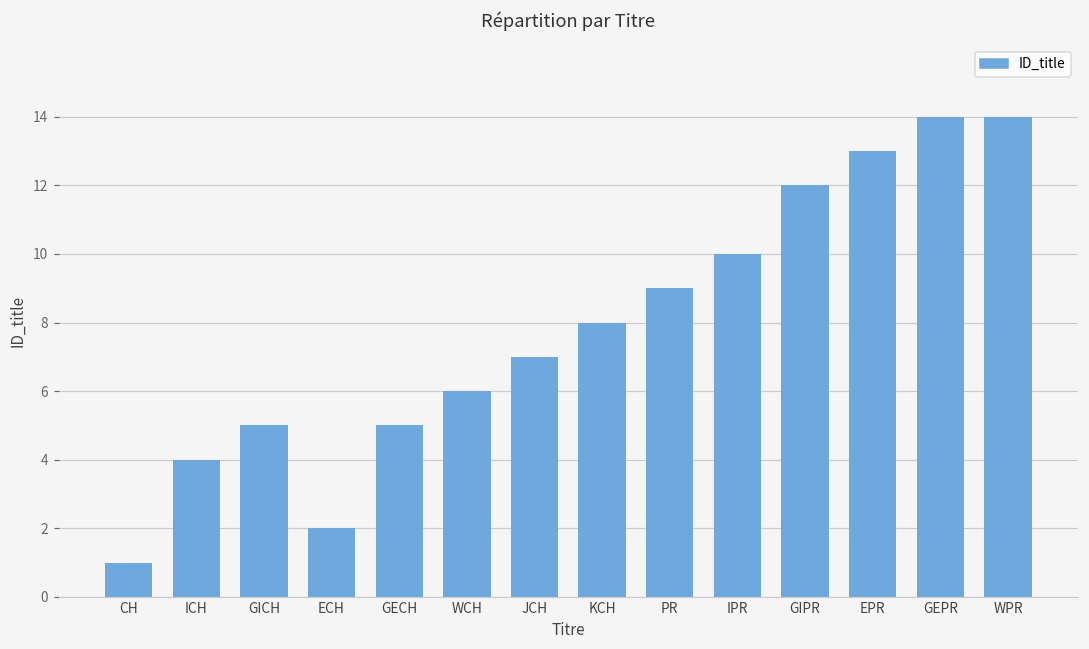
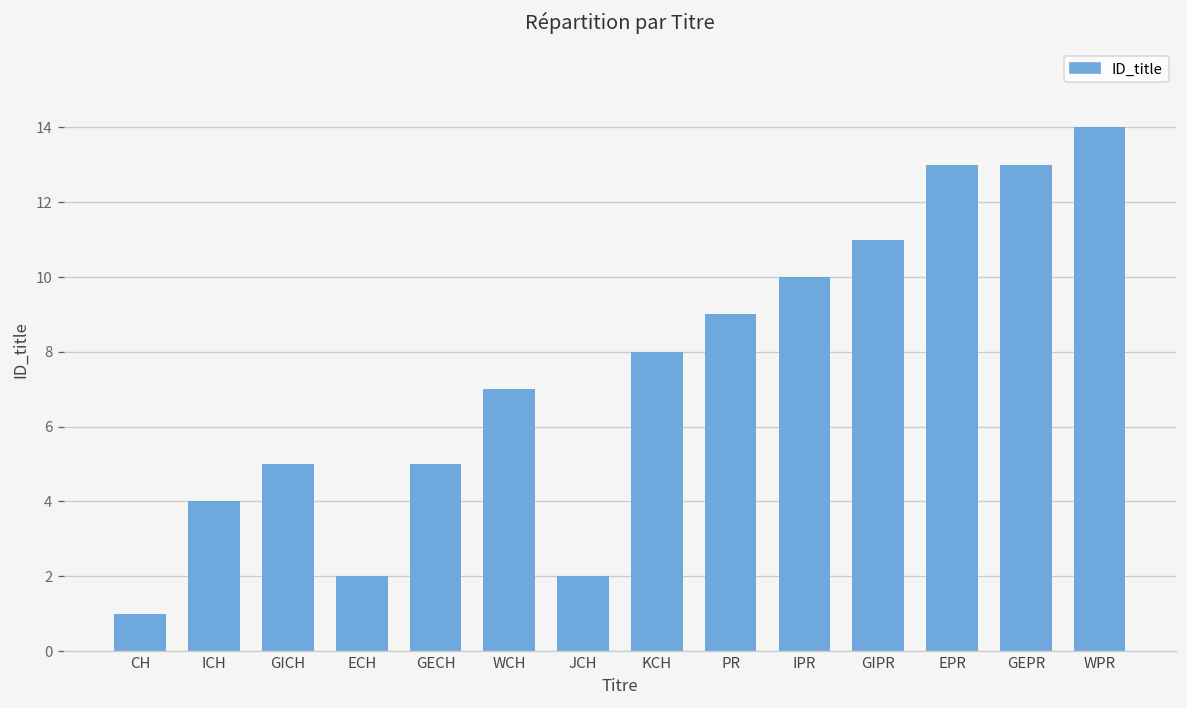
WCH: 6 -> 7
JCH: 7 -> 2
GIPR: 12 -> 11
GEPR: 14 -> 13
